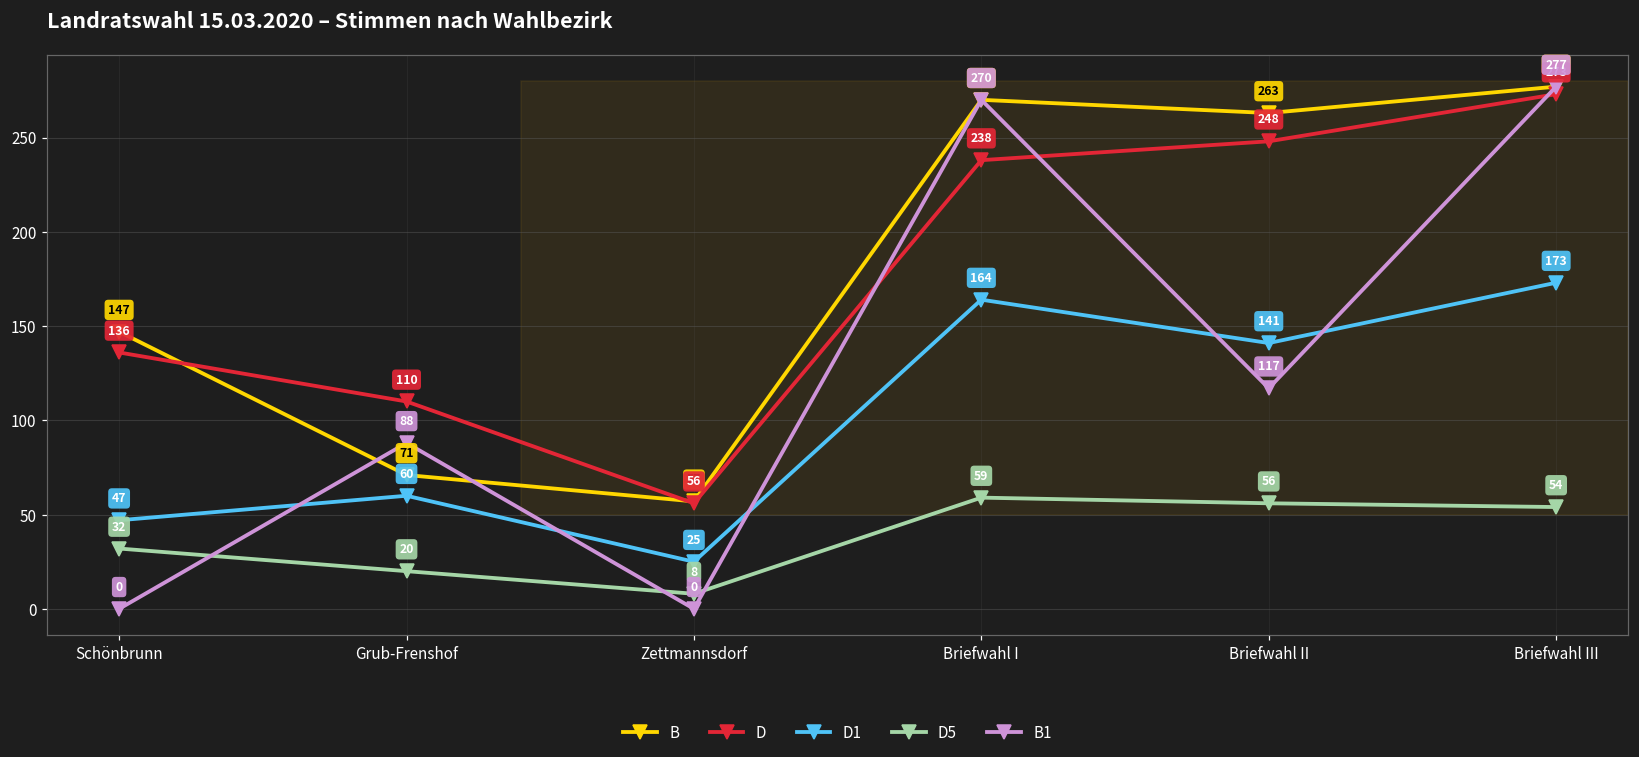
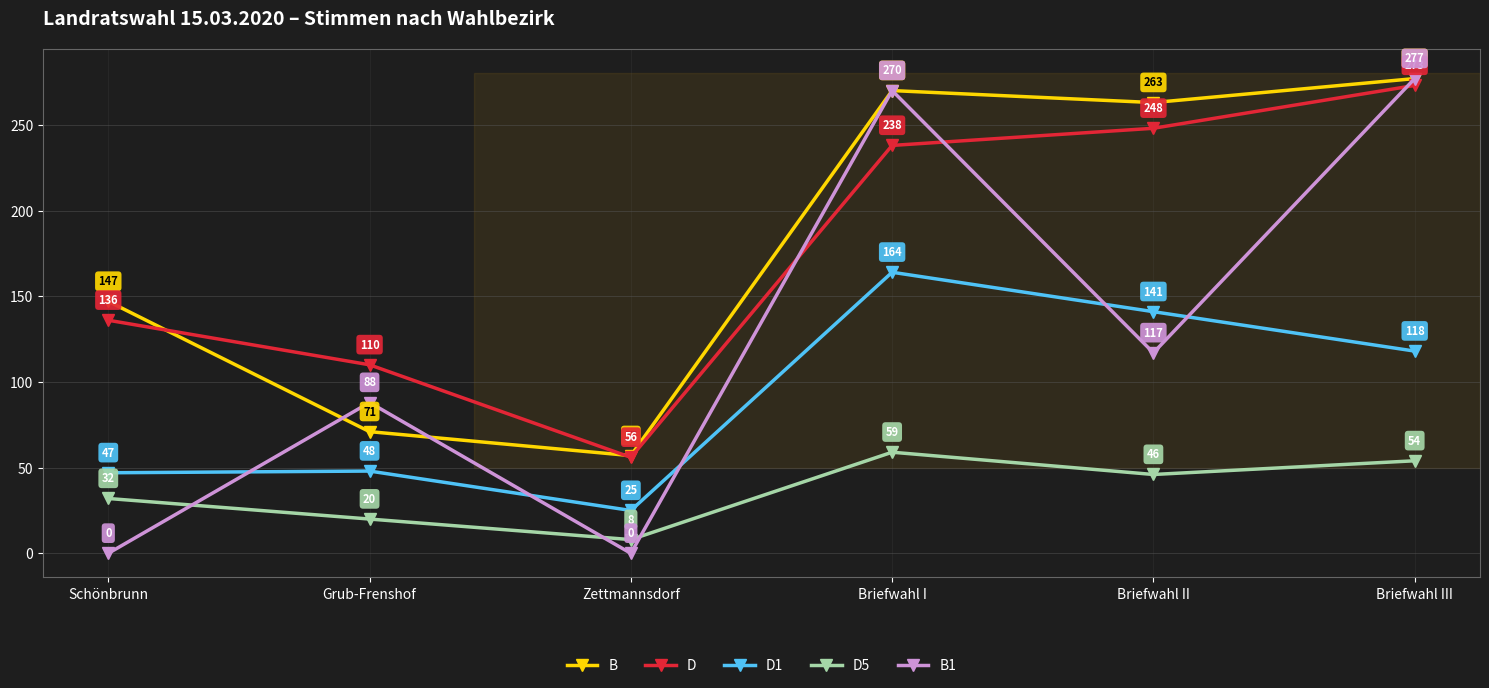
D1, Grub-Frenshof: 60 -> 48
D5, Briefwahl II: 56 -> 46
D1, Briefwahl III: 173 -> 118
